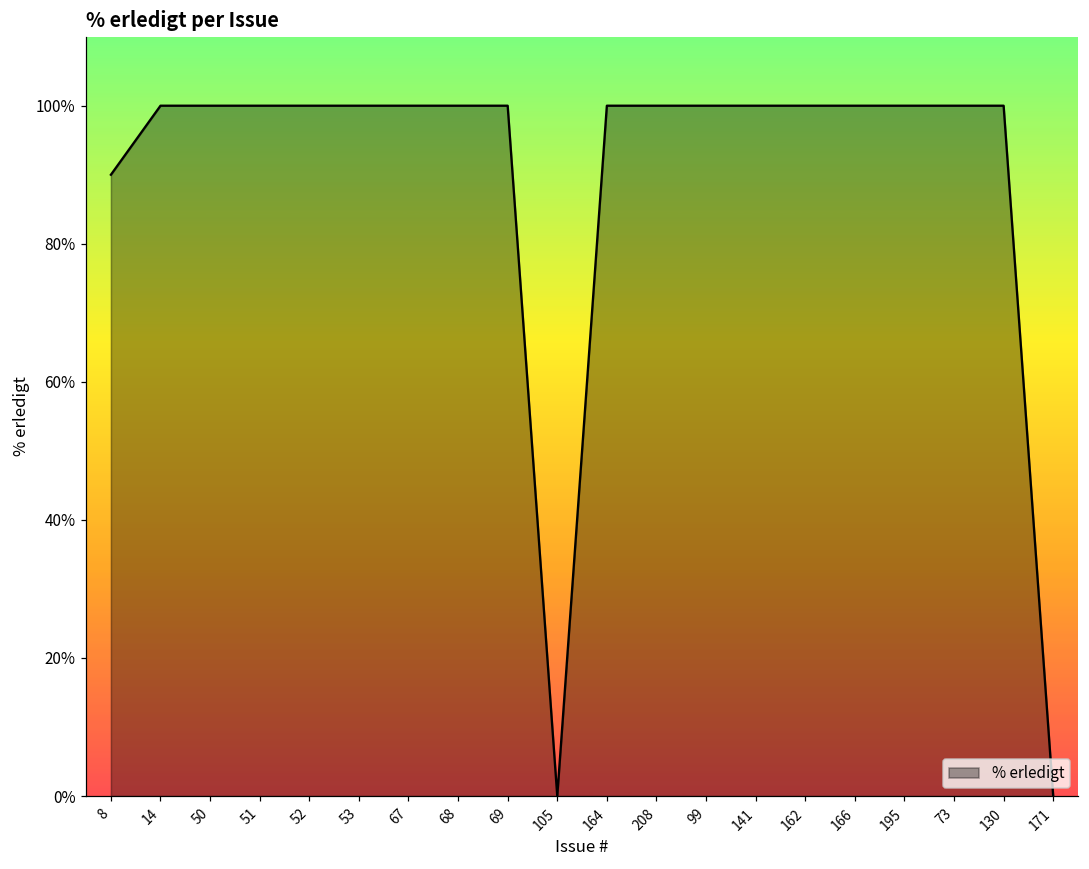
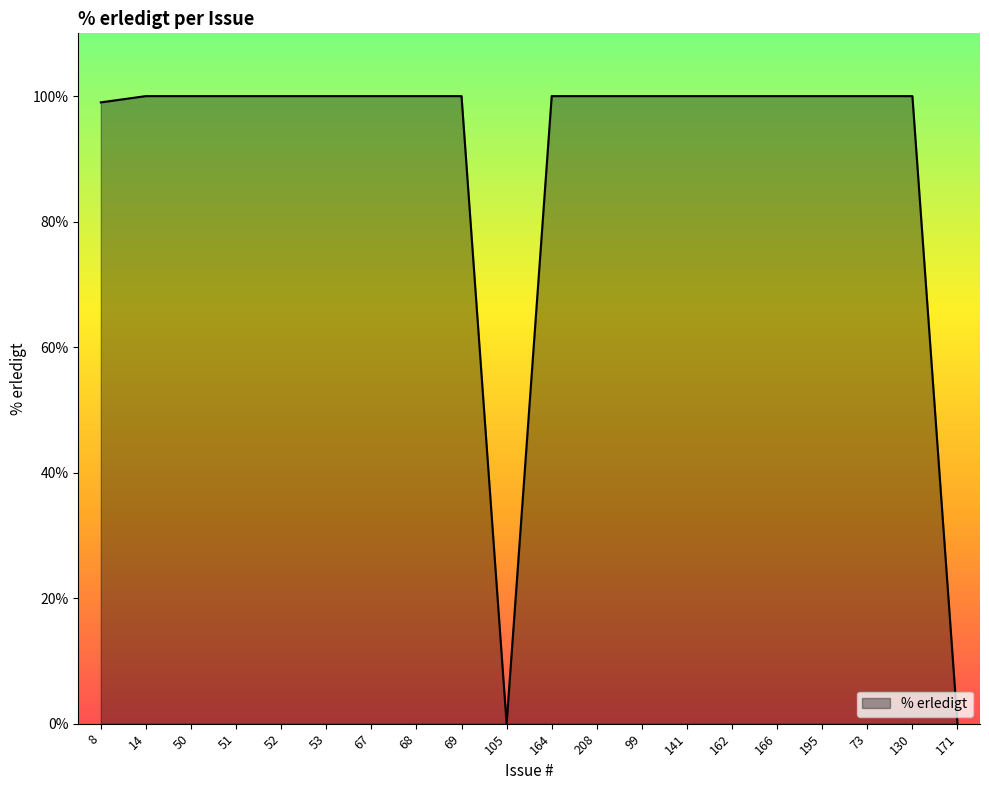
8: 90% -> 99%
